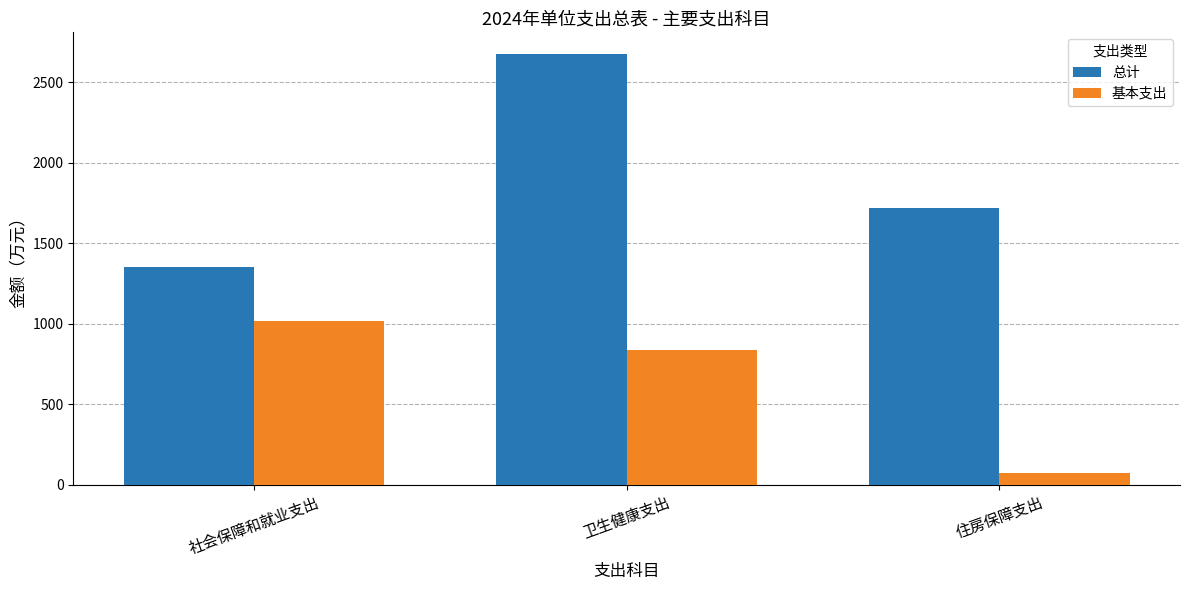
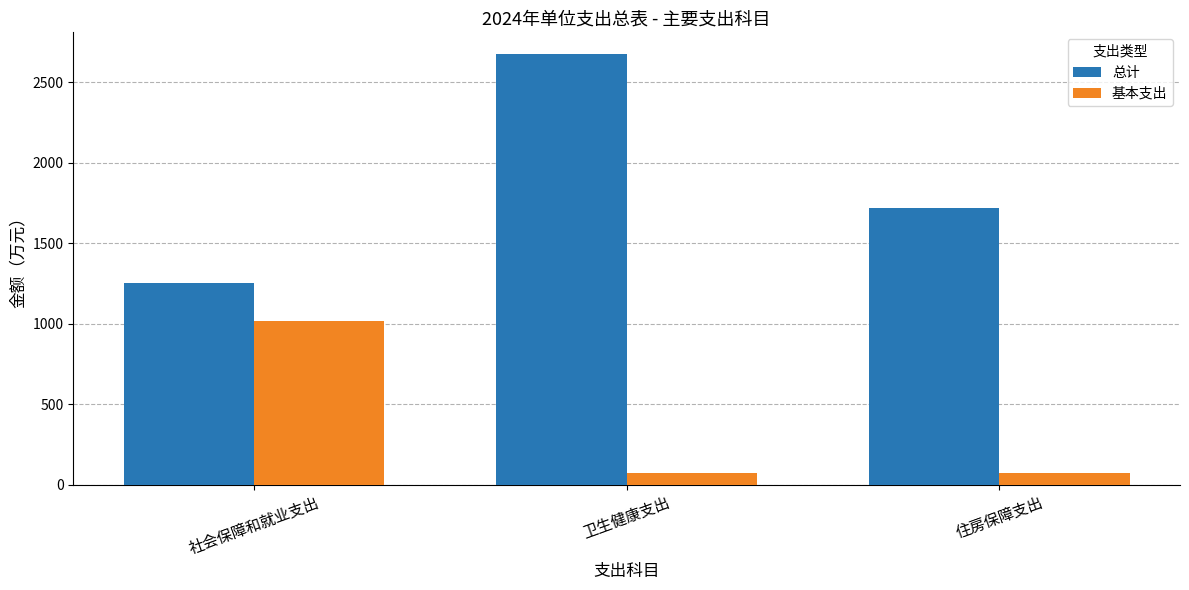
总计, 社会保障和就业支出: 1350 -> 1250
基本支出, 卫生健康支出: 840 -> 70
